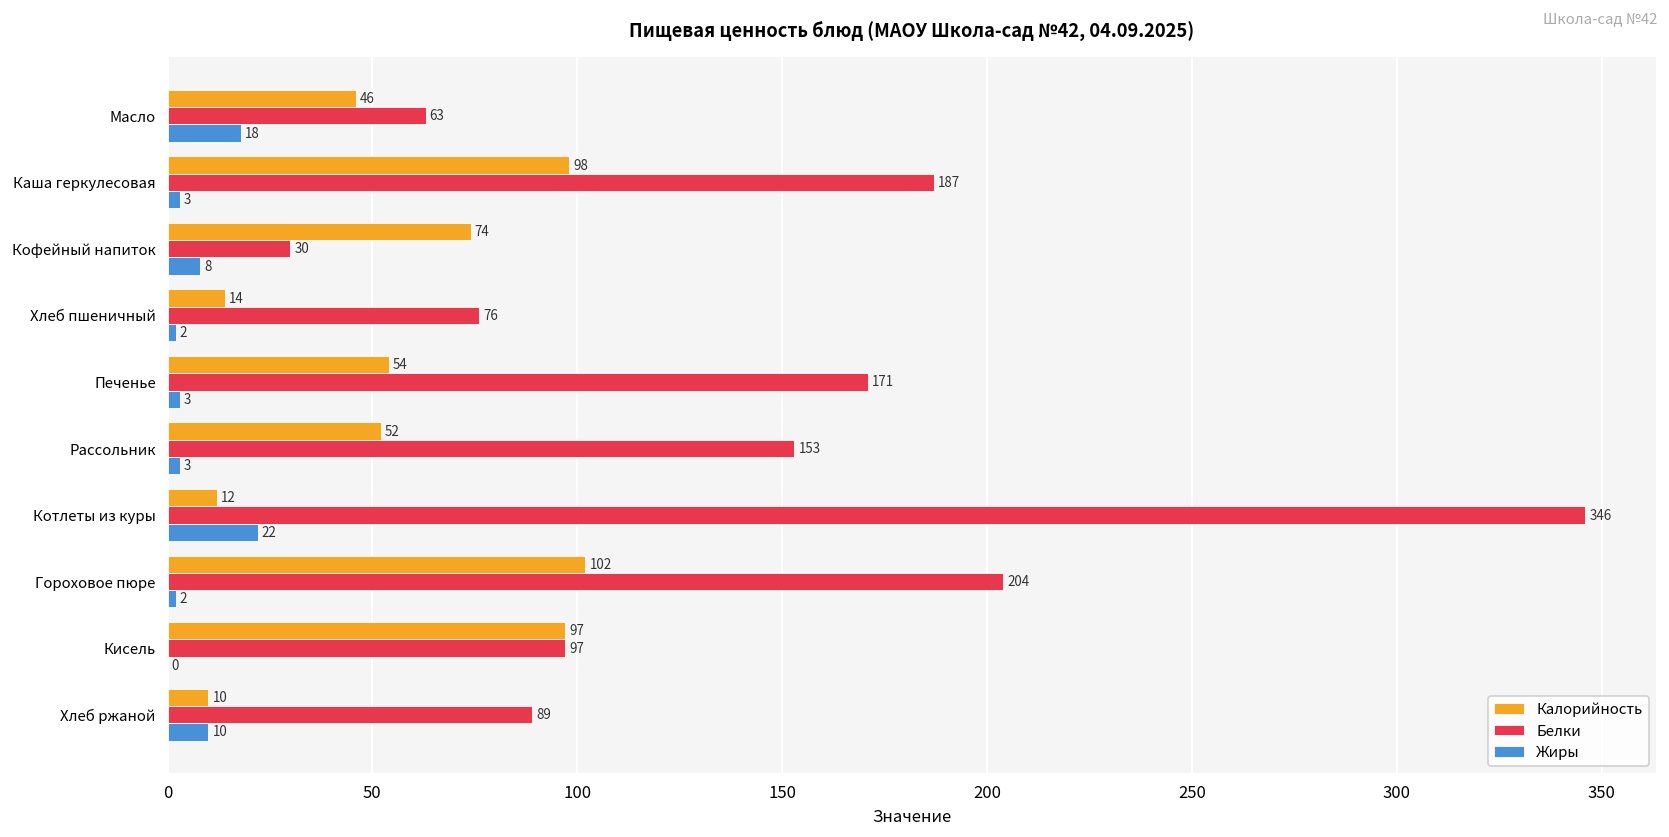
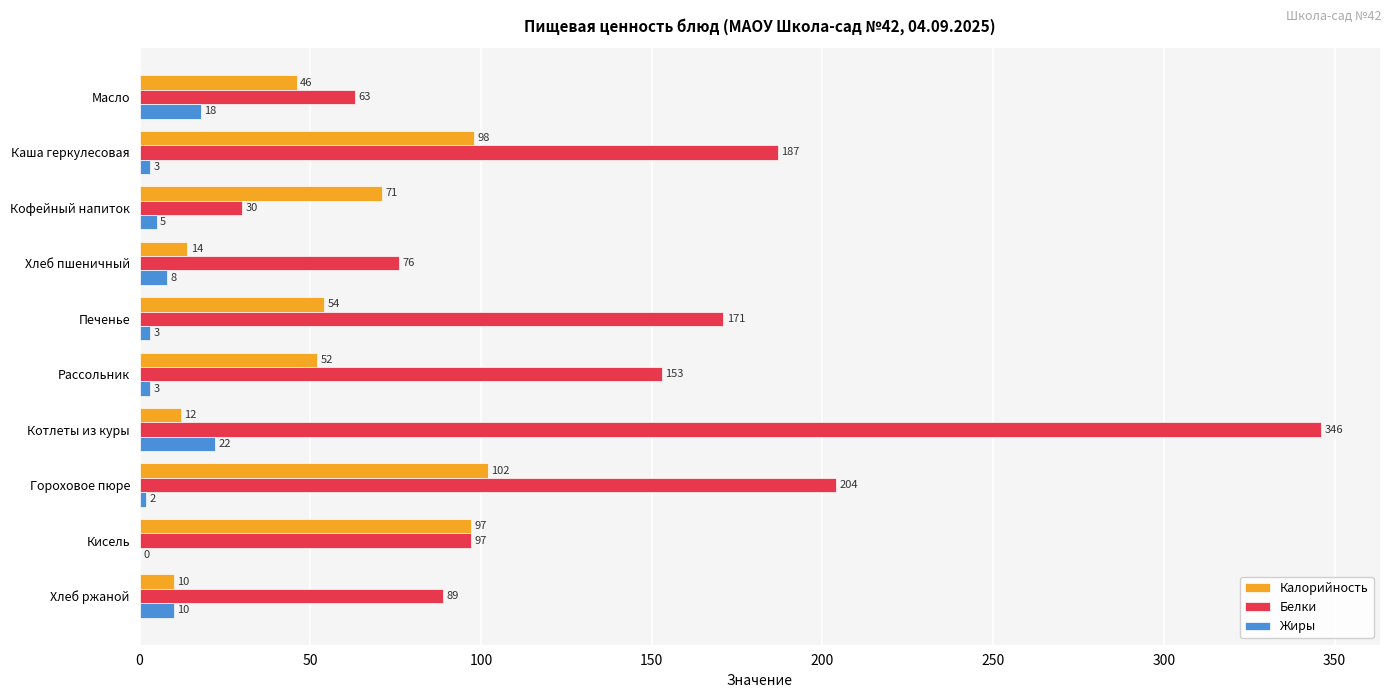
Калорийность, Кофейный напиток: 74 -> 71
Жиры, Кофейный напиток: 8 -> 5
Жиры, Хлеб пшеничный: 2 -> 8
